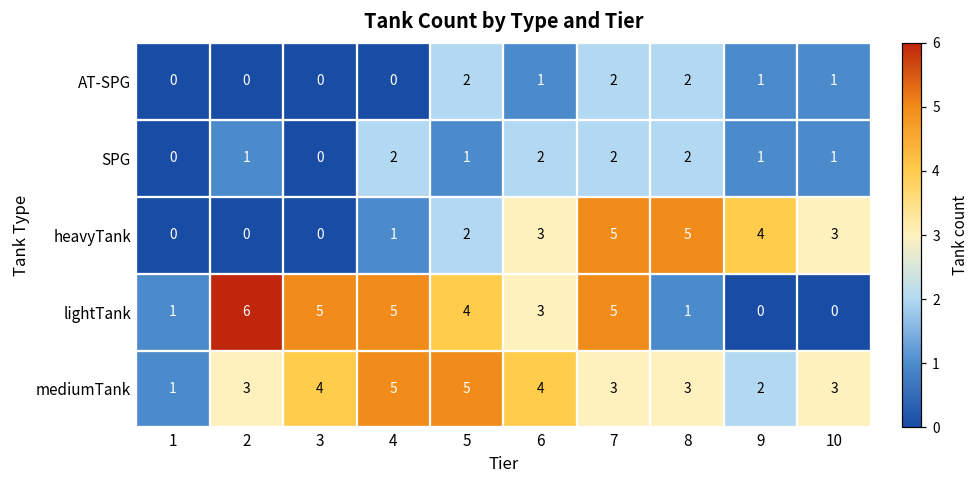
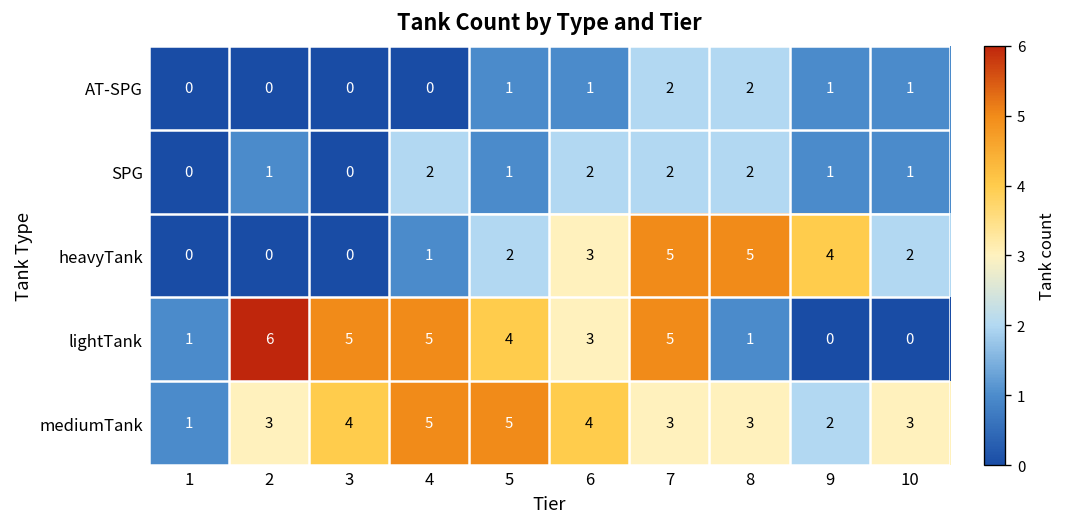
AT-SPG, 5: 2 -> 1
heavyTank, 10: 3 -> 2
